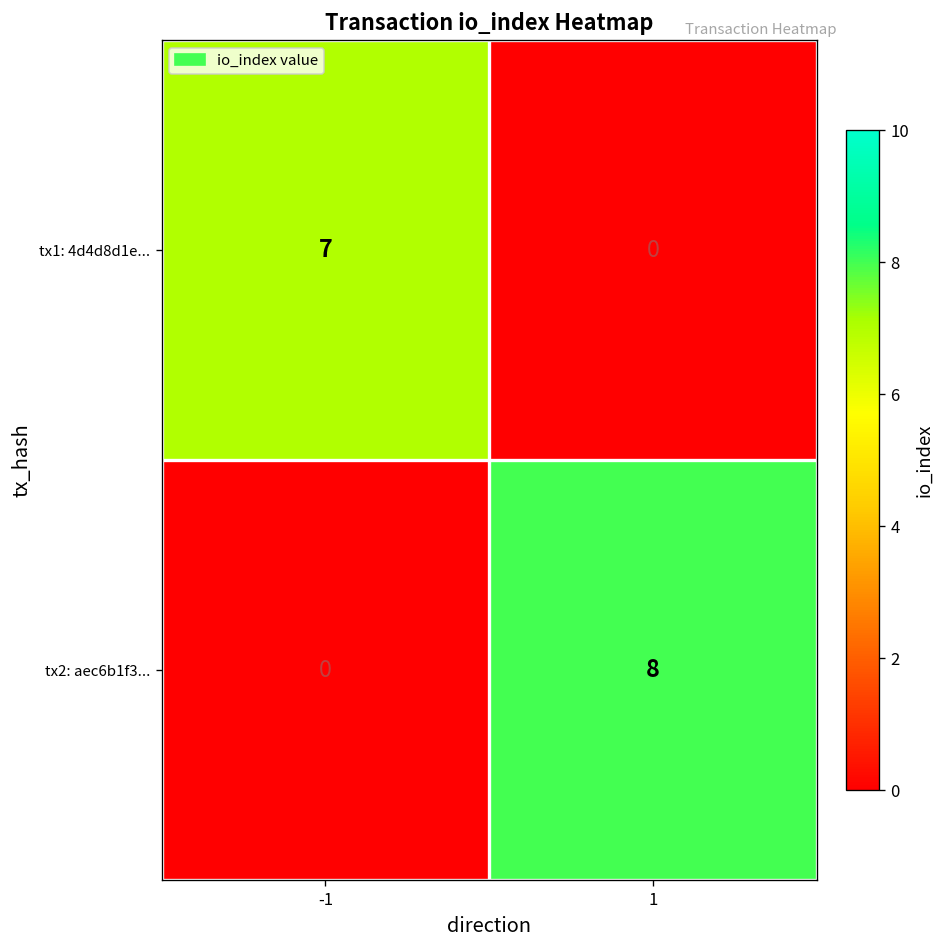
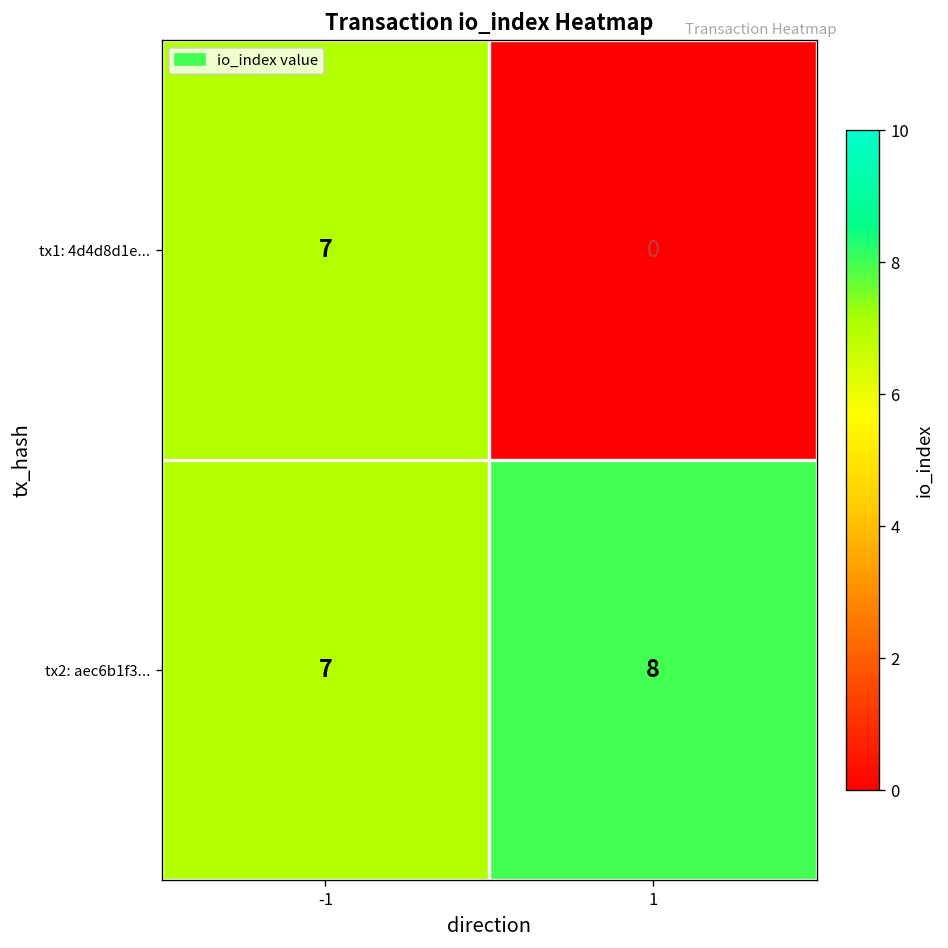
tx2: aec6b1f3..., -1: 0 -> 7
